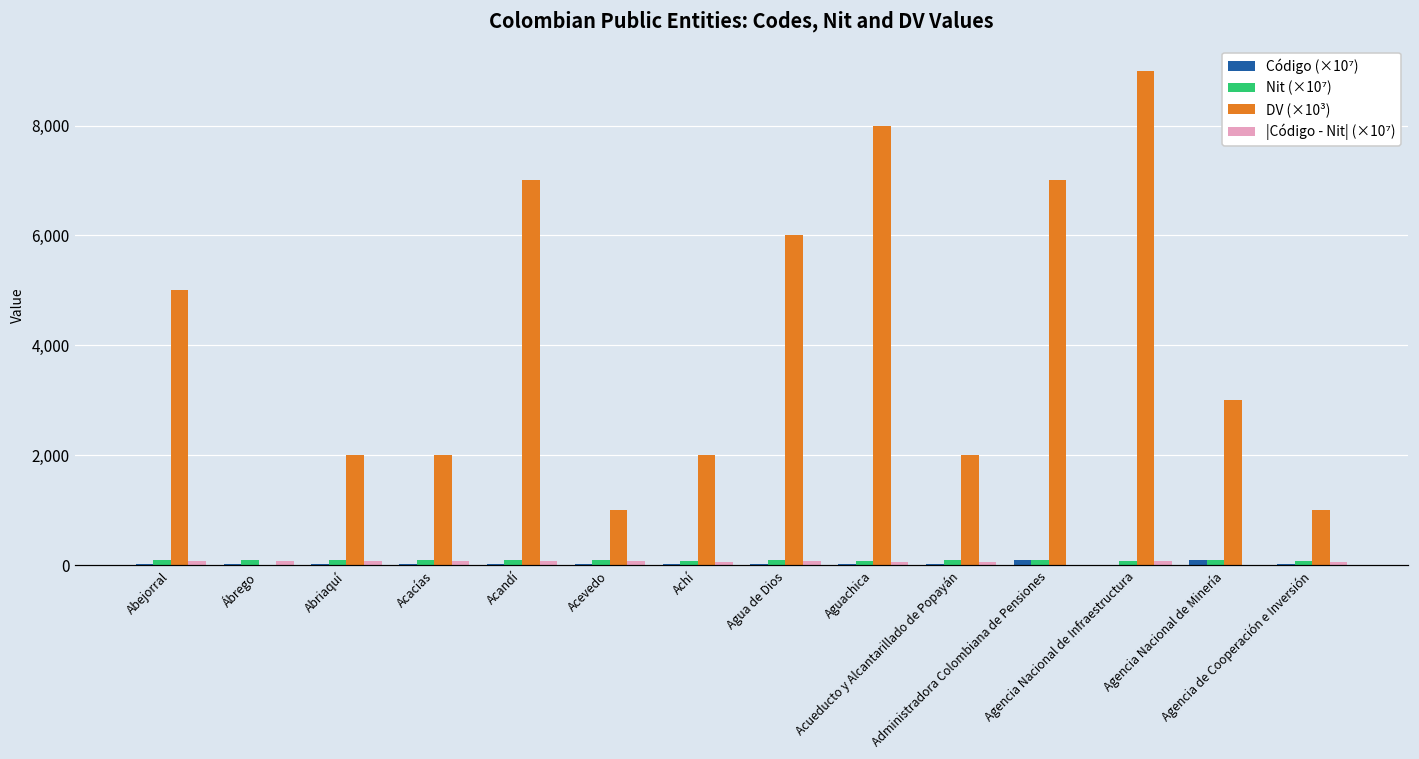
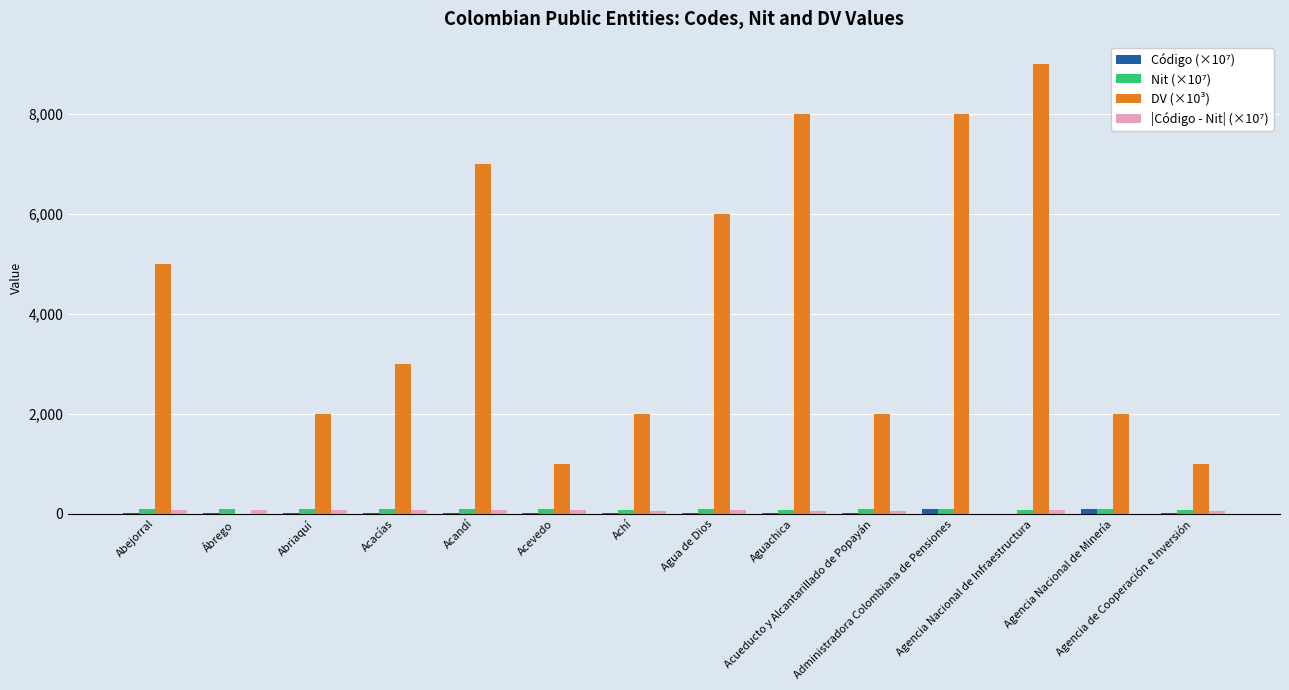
DV (×10³), Acacías: 2,000 -> 3,000
DV (×10³), Administradora Colombiana de Pensiones: 7,000 -> 8,000
DV (×10³), Agencia Nacional de Minería: 3,000 -> 2,000
